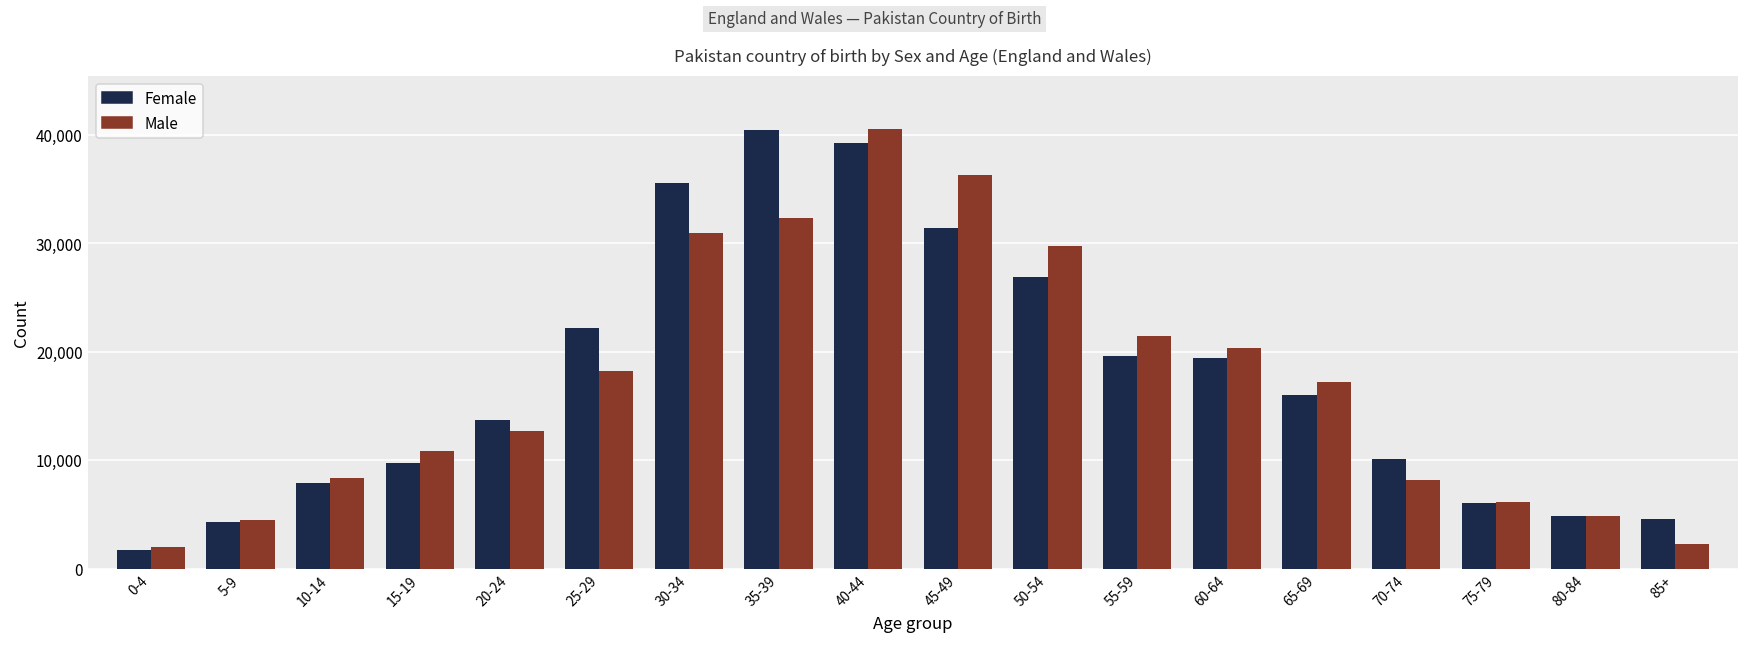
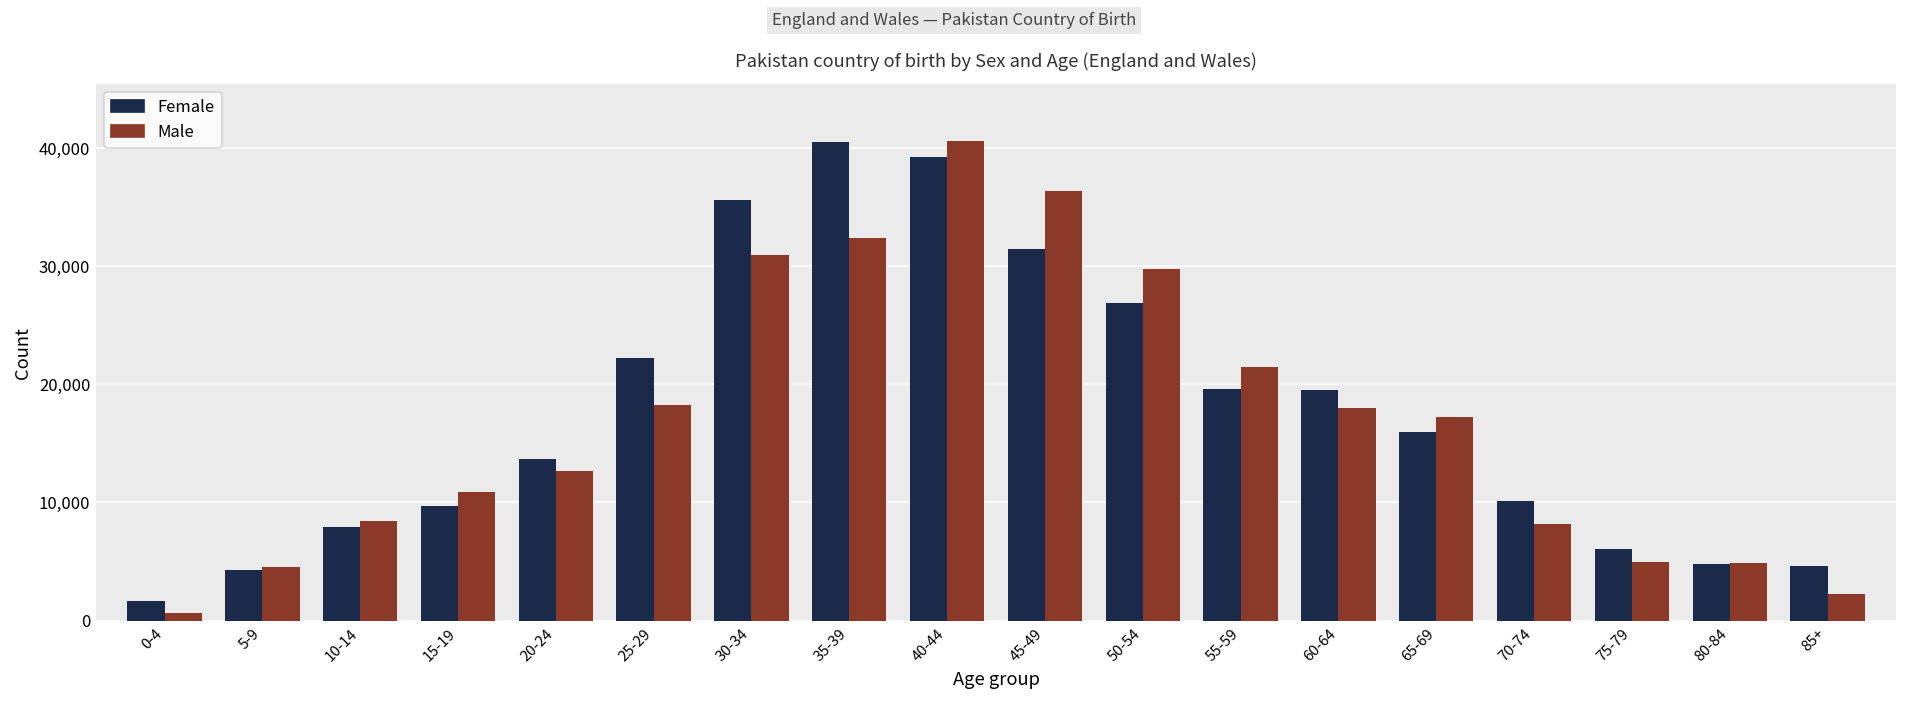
Male, 0-4: 2,000 -> 1,000
Male, 60-64: 20,000 -> 18,000
Male, 75-79: 6,000 -> 5,000
